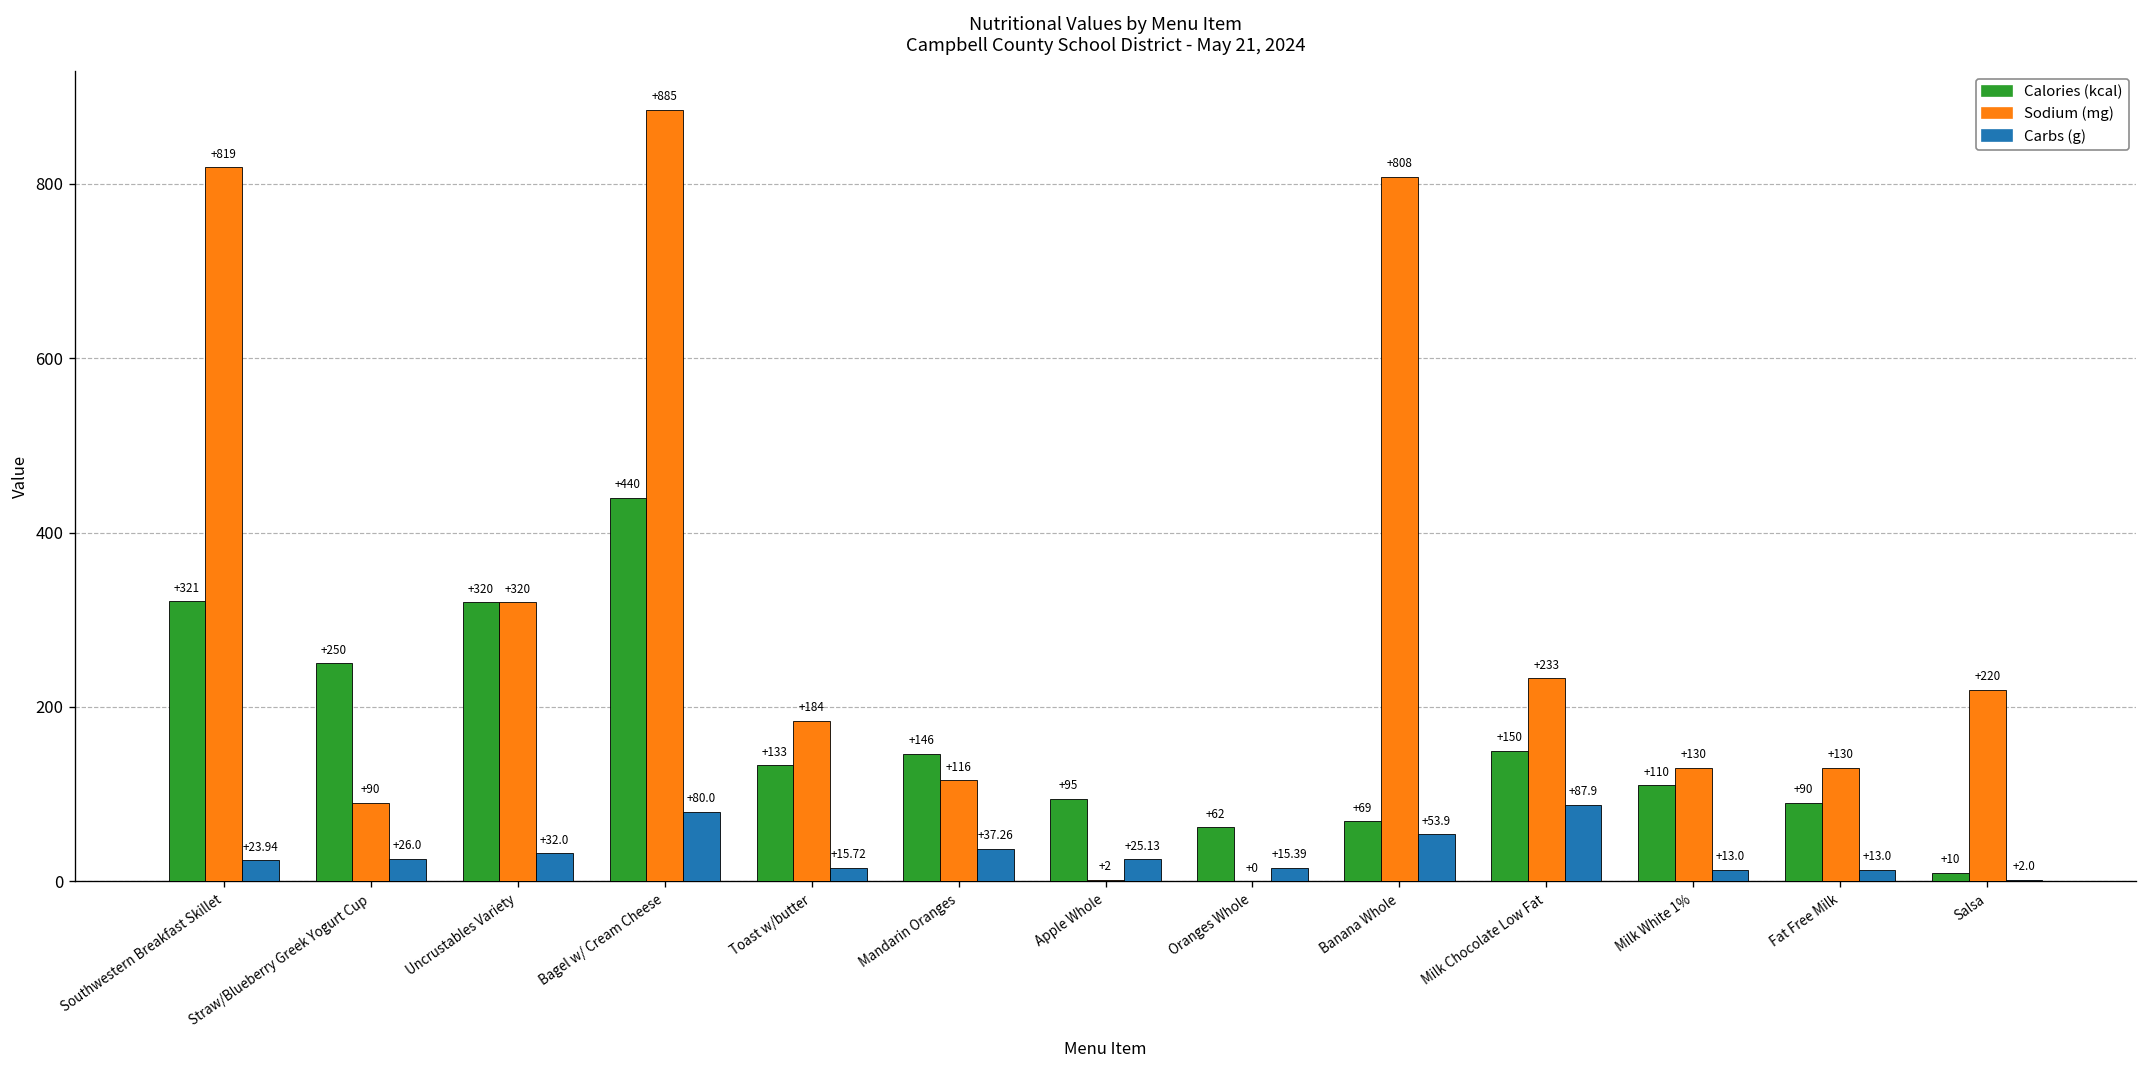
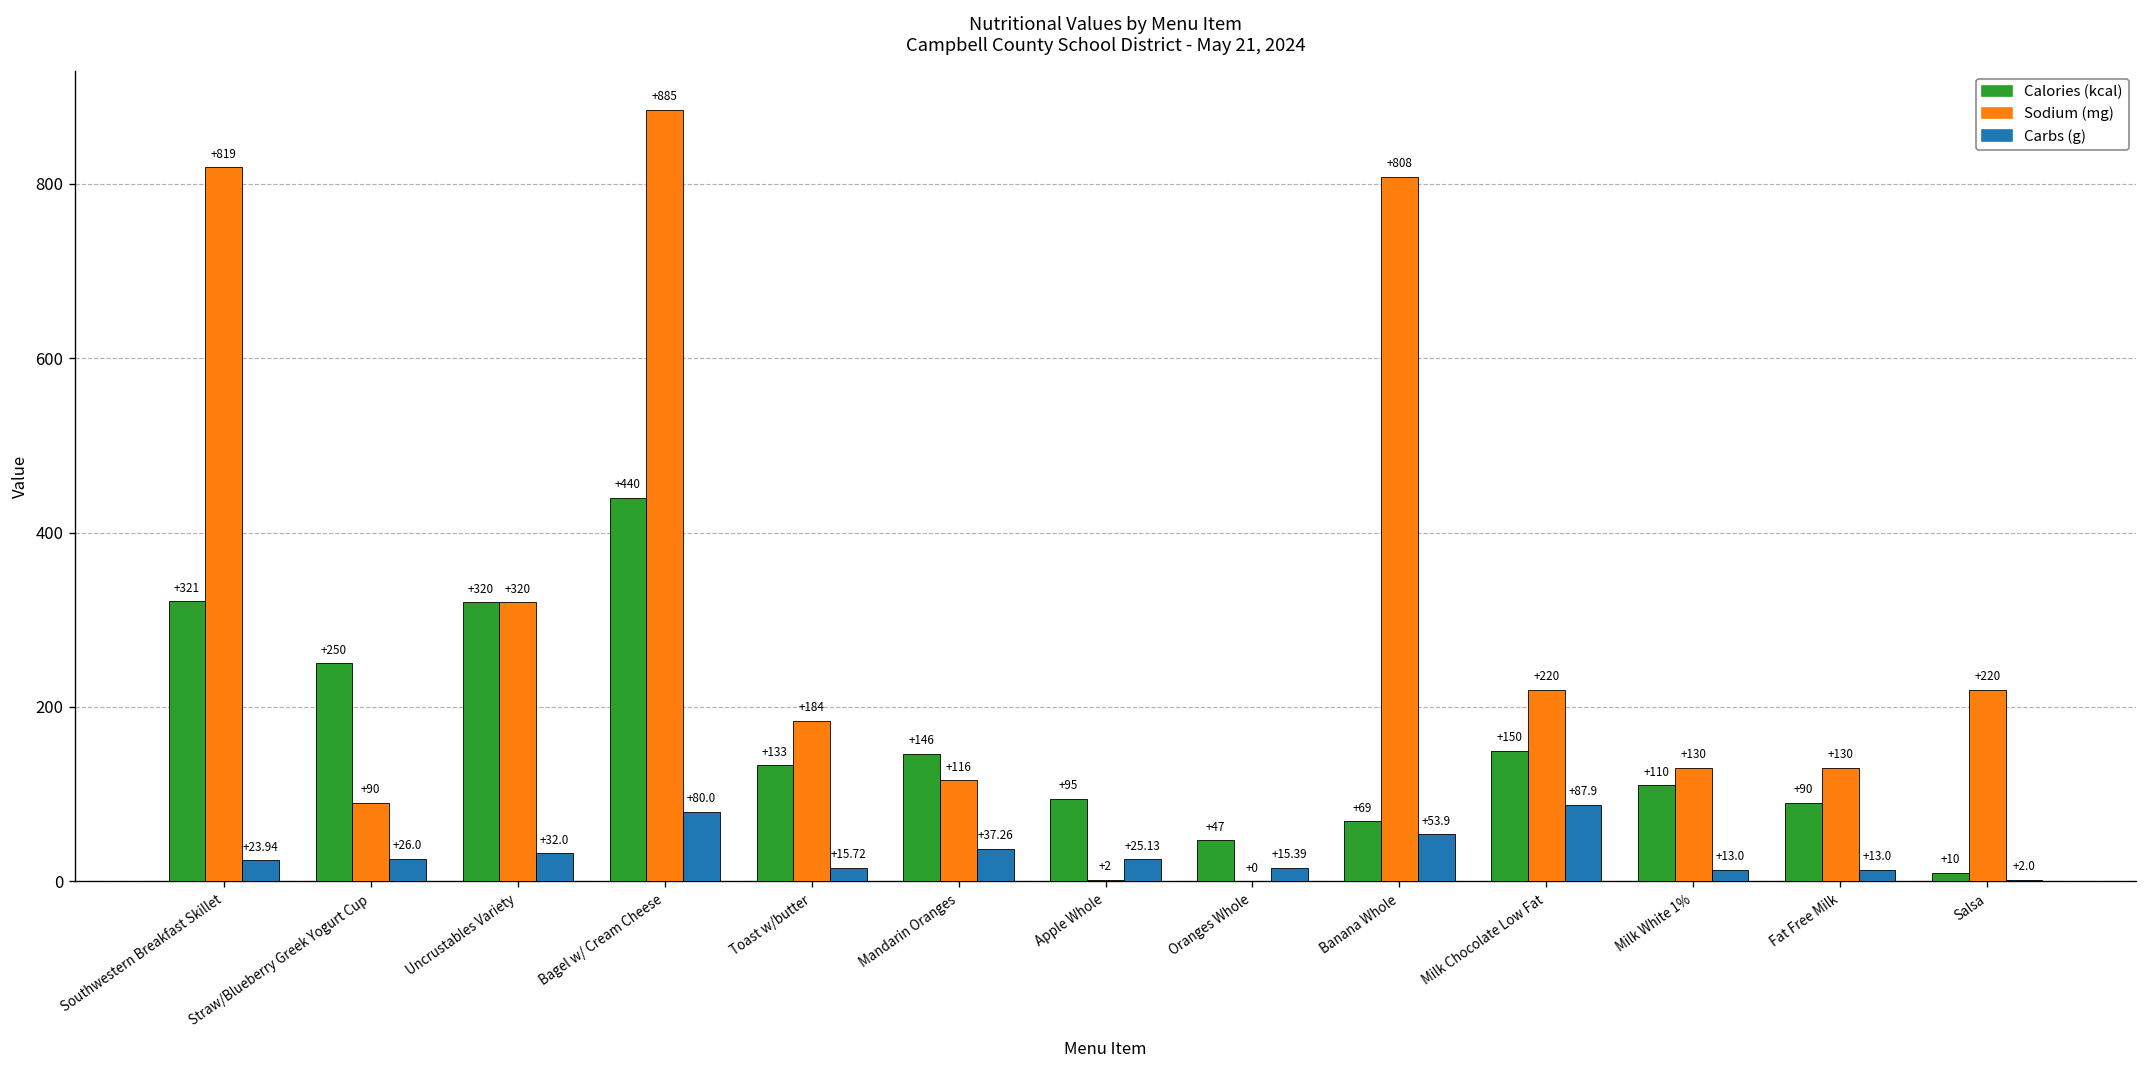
Calories (kcal), Oranges Whole: +62 -> +47
Sodium (mg), Milk Chocolate Low Fat: +233 -> +220
